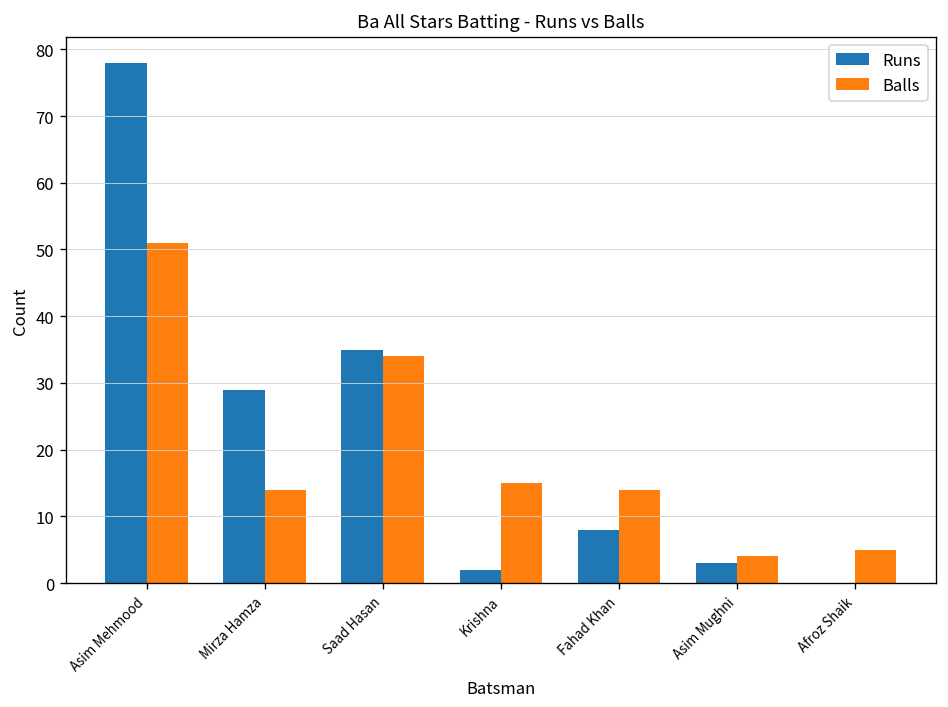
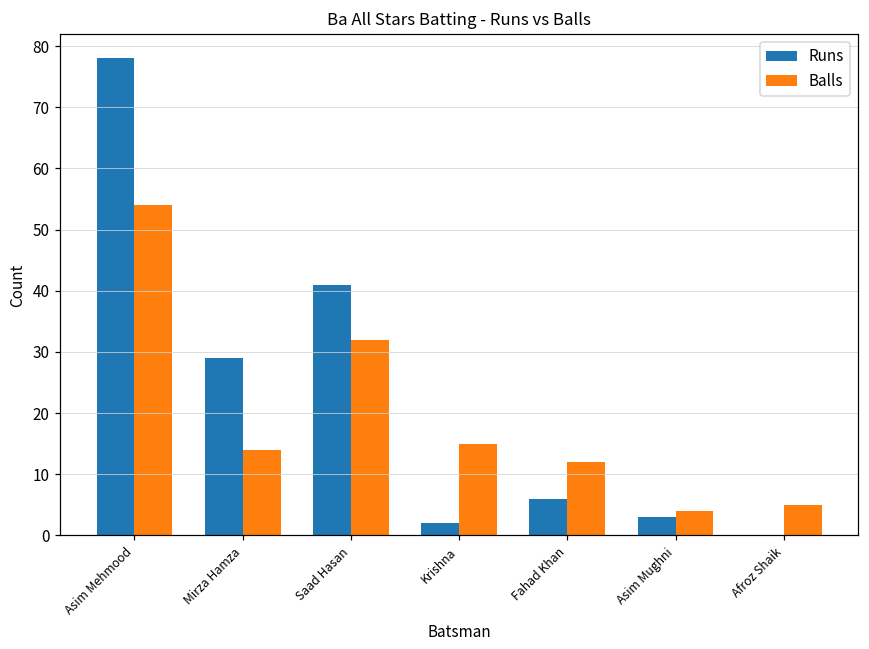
Balls, Asim Mehmood: 51 -> 54
Runs, Saad Hasan: 35 -> 41
Balls, Saad Hasan: 34 -> 32
Runs, Fahad Khan: 8 -> 6
Balls, Fahad Khan: 14 -> 12
